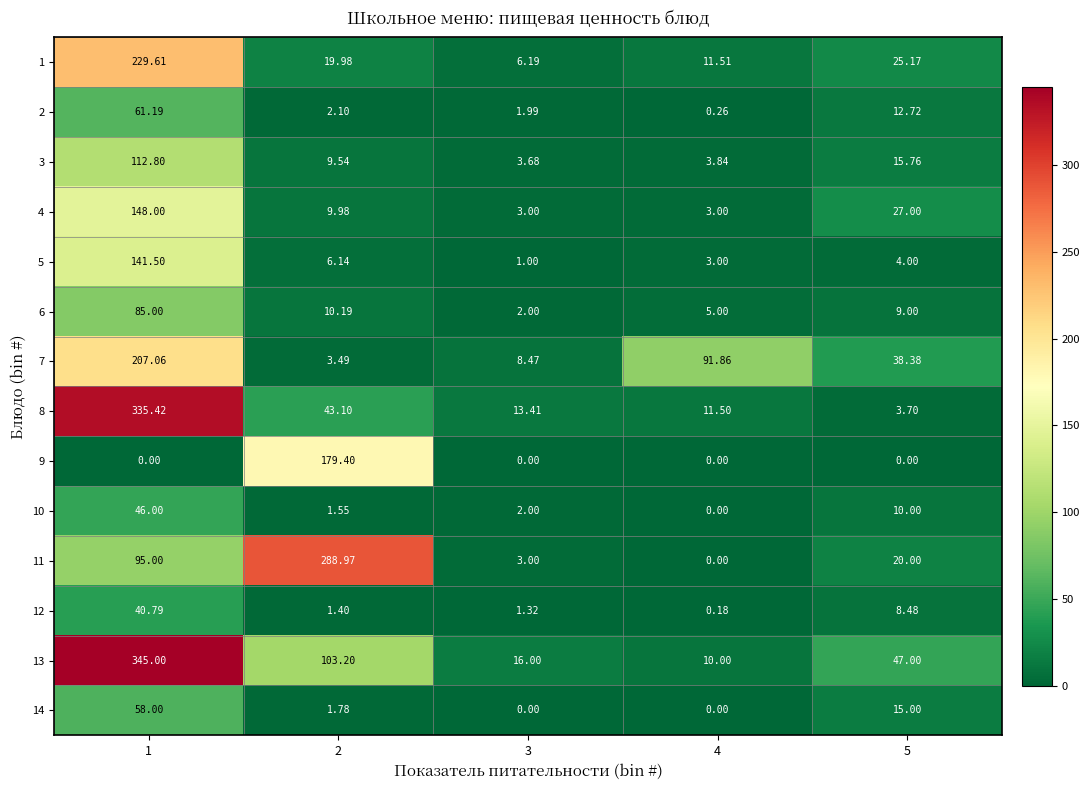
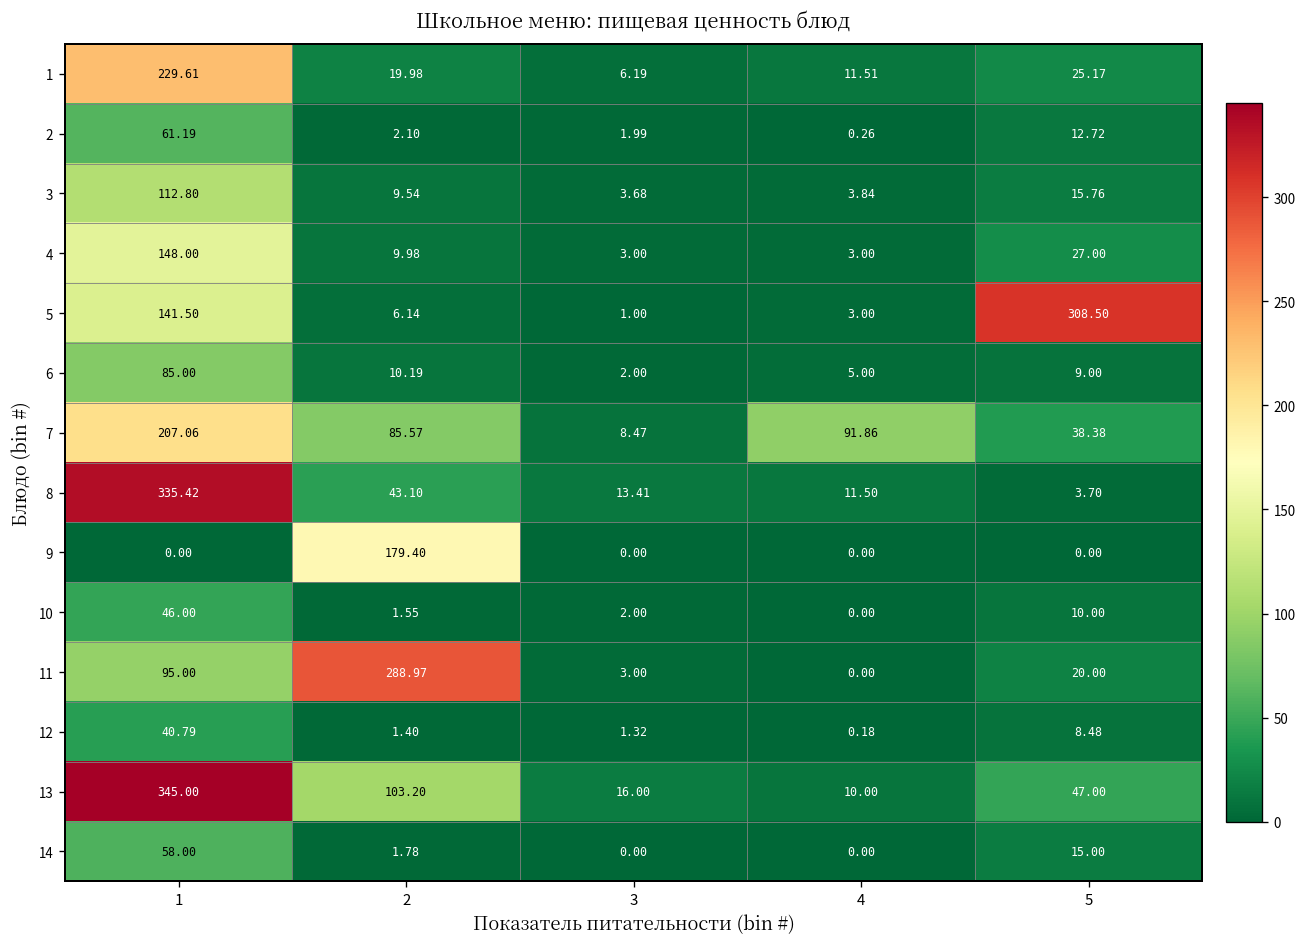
5, 5: 4.00 -> 308.50
7, 2: 3.49 -> 85.57
